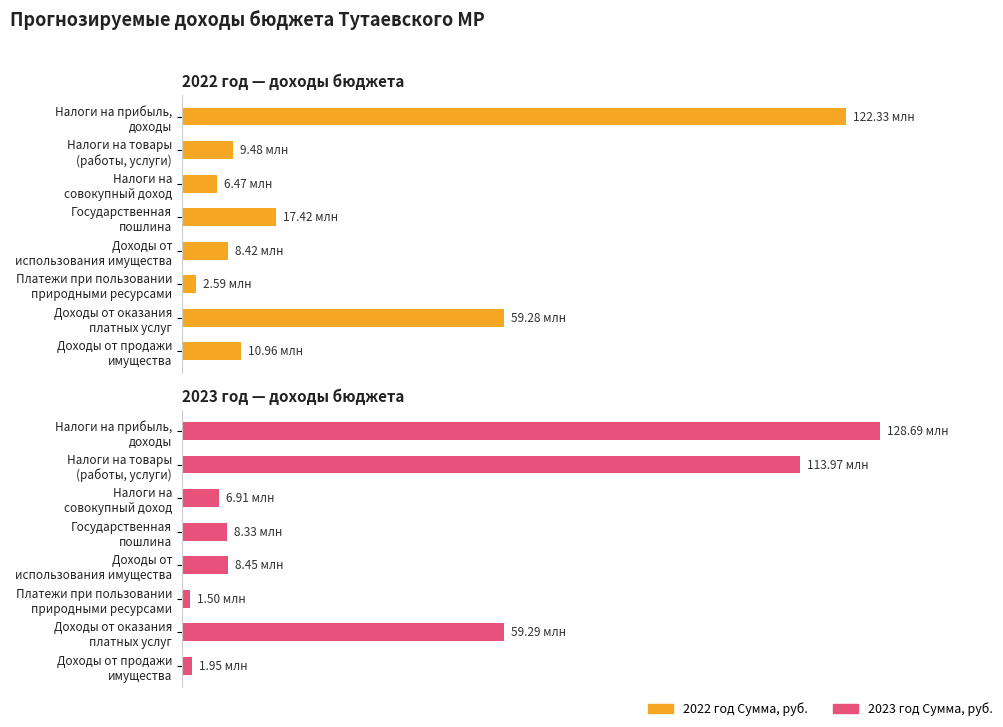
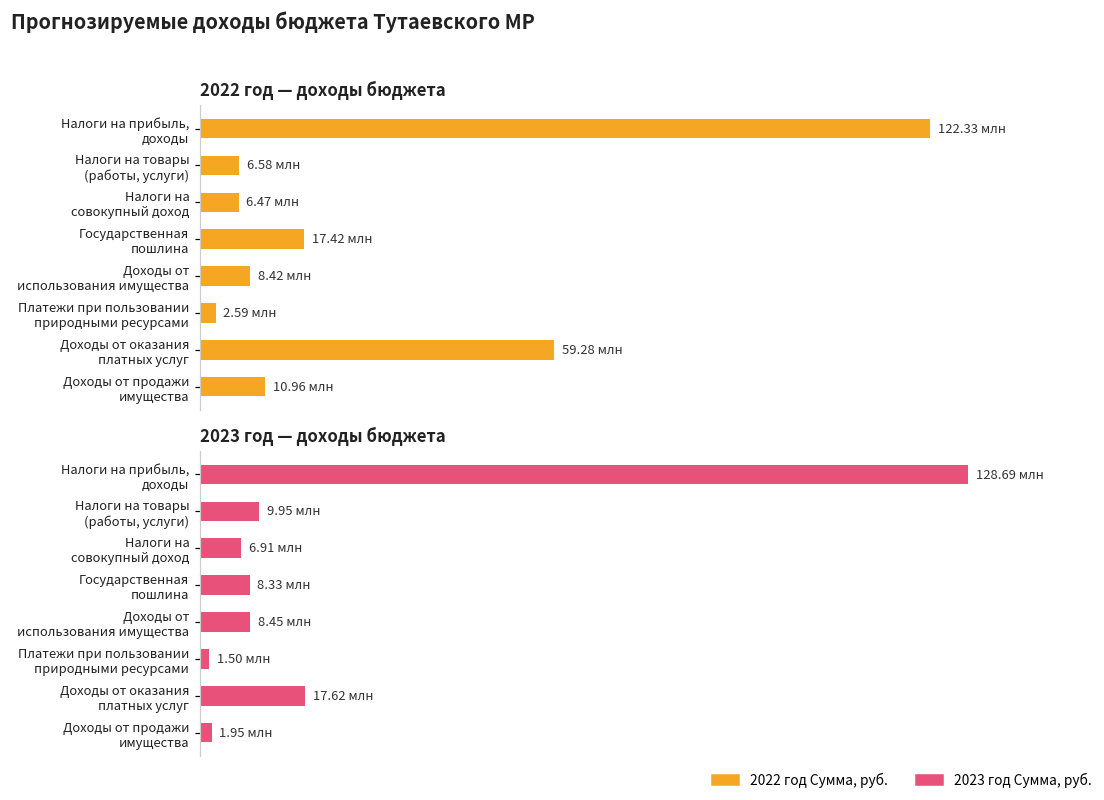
2022 год — доходы бюджета, Налоги на товары (работы, услуги): 9.48 -> 6.58
2023 год — доходы бюджета, Налоги на товары (работы, услуги): 113.97 -> 9.95
2023 год — доходы бюджета, Доходы от оказания платных услуг: 59.29 -> 17.62
